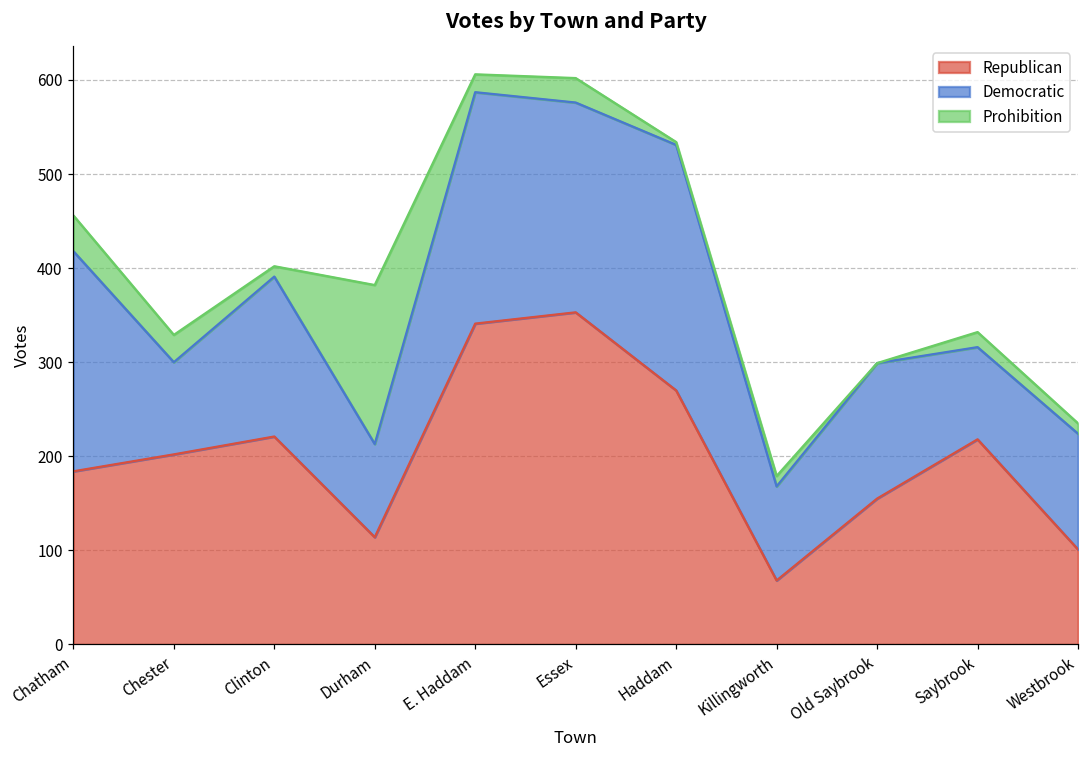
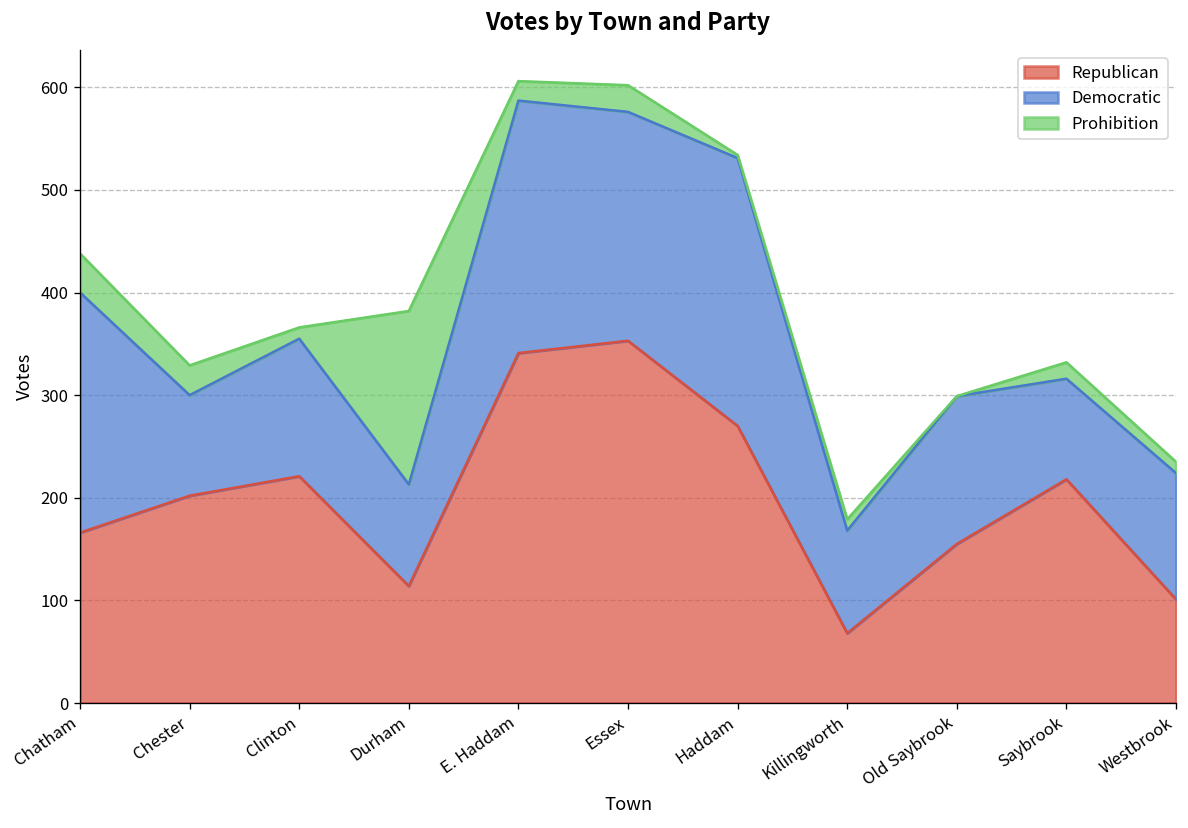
Republican, Chatham: 180 -> 170
Democratic, Clinton: 170 -> 130
